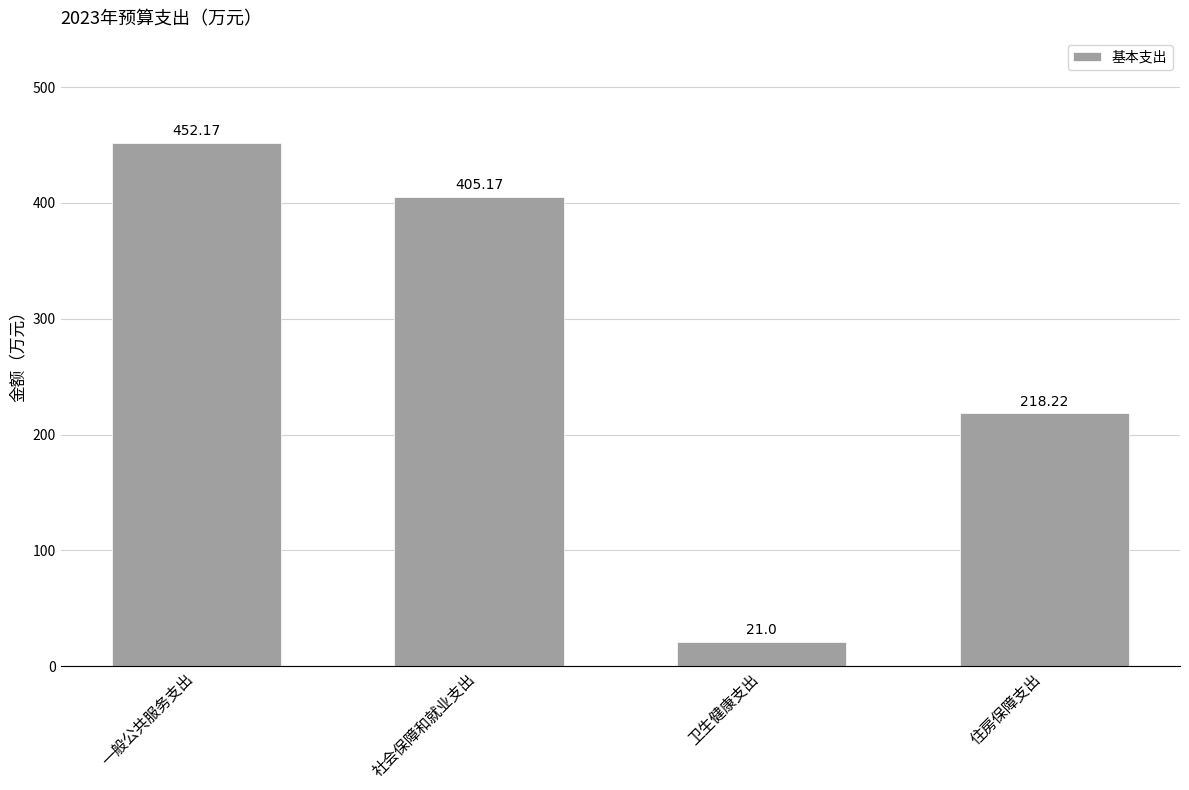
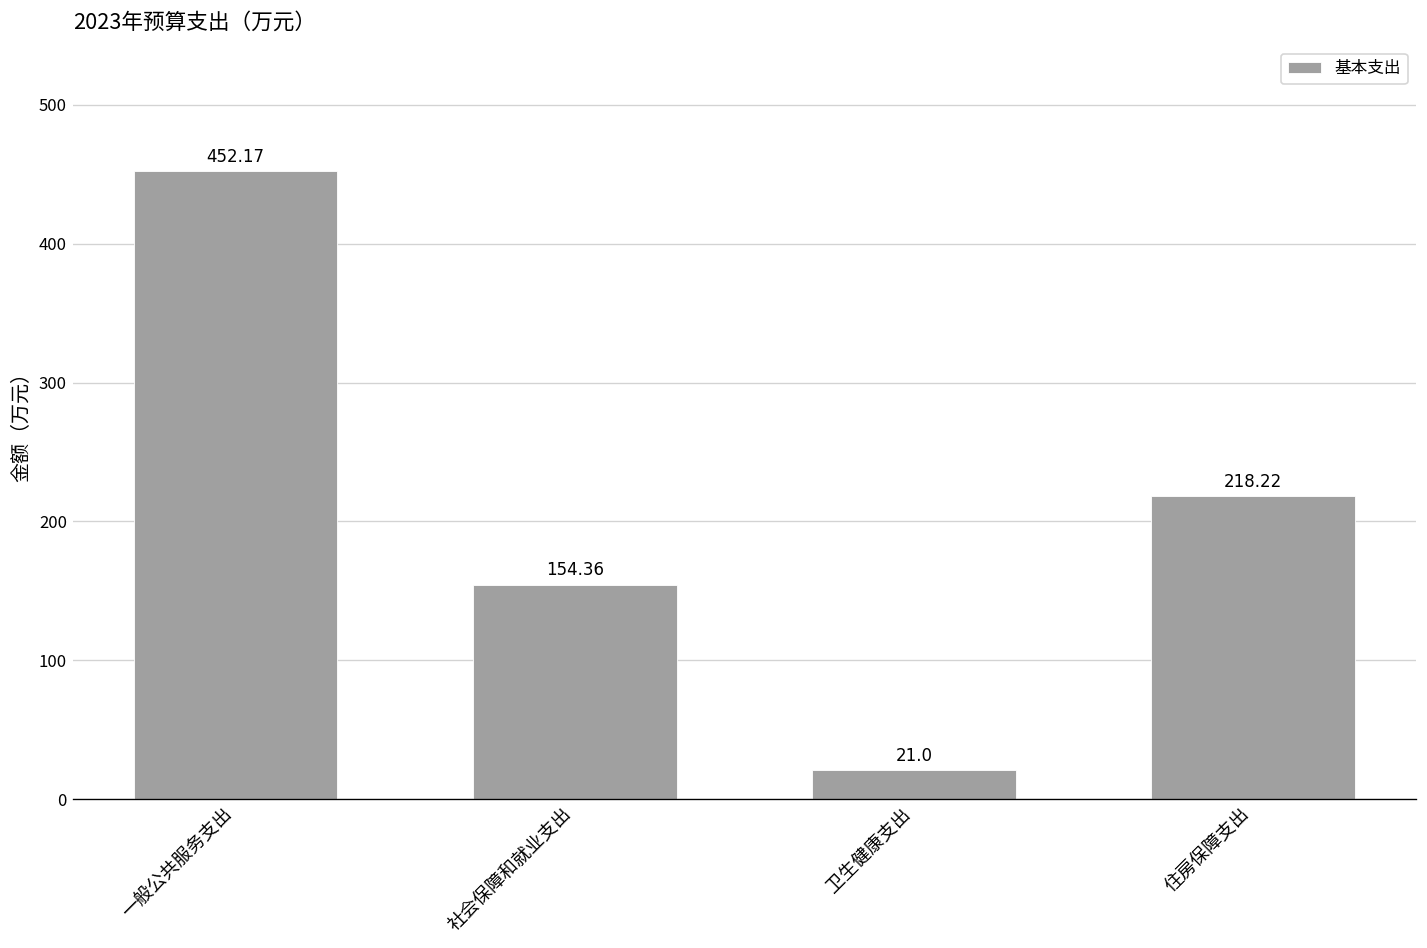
社会保障和就业支出: 405.17 -> 154.36
